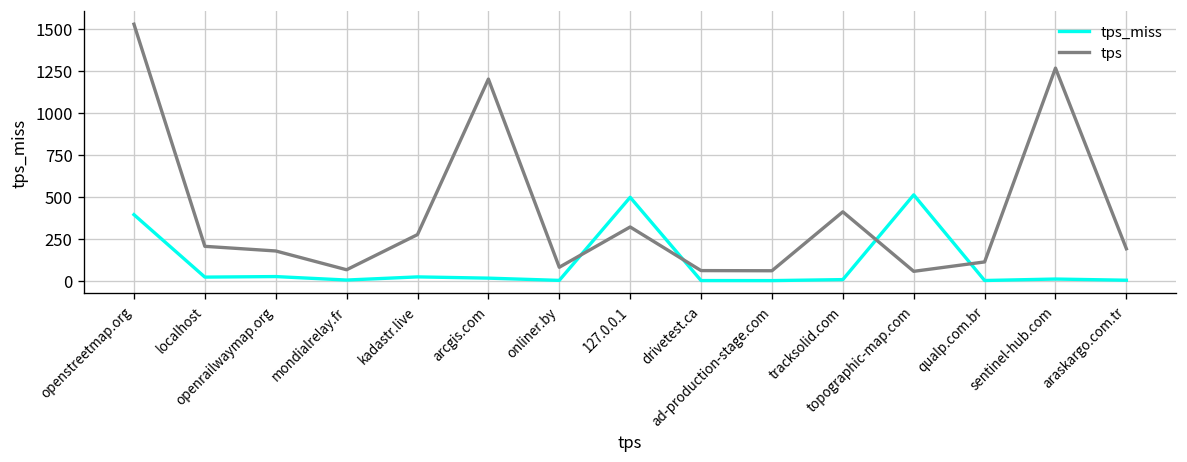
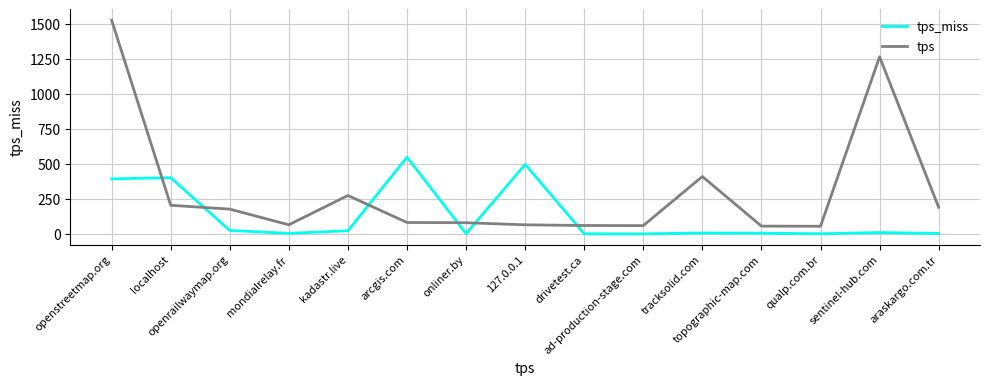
tps_miss, localhost: 20 -> 400
tps_miss, arcgis.com: 10 -> 550
tps, arcgis.com: 1200 -> 80
tps, 127.0.0.1: 320 -> 60
tps_miss, topographic-map.com: 510 -> 0
tps, qualp.com.br: 110 -> 50
